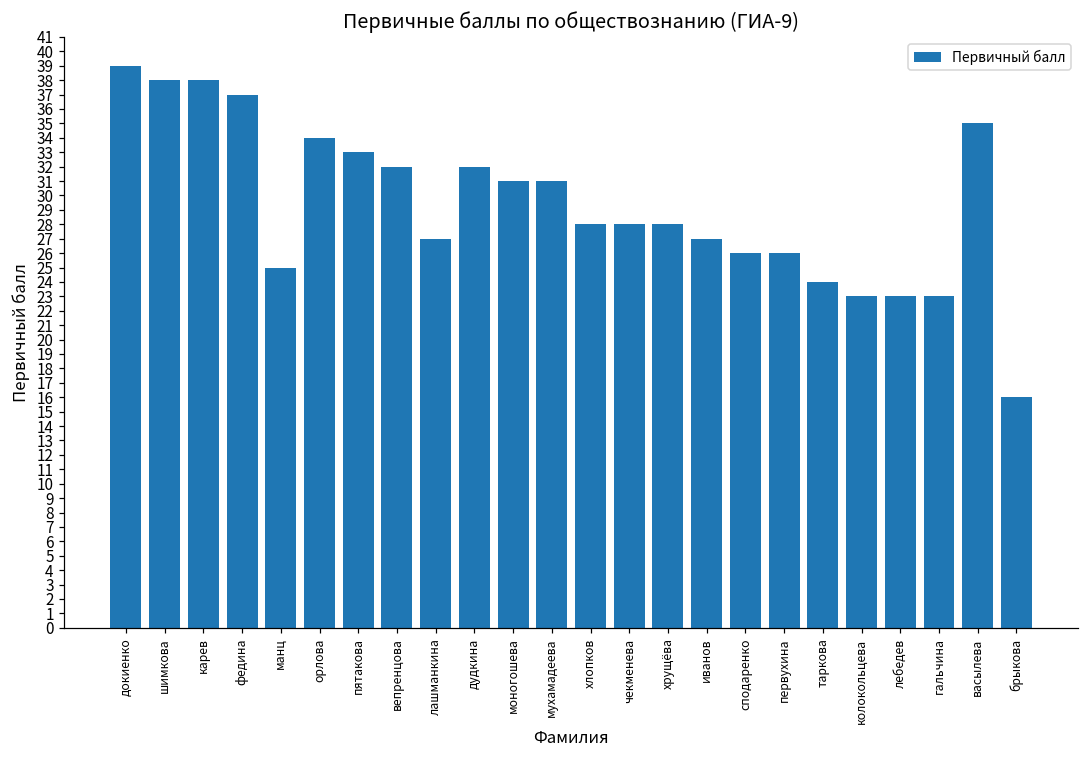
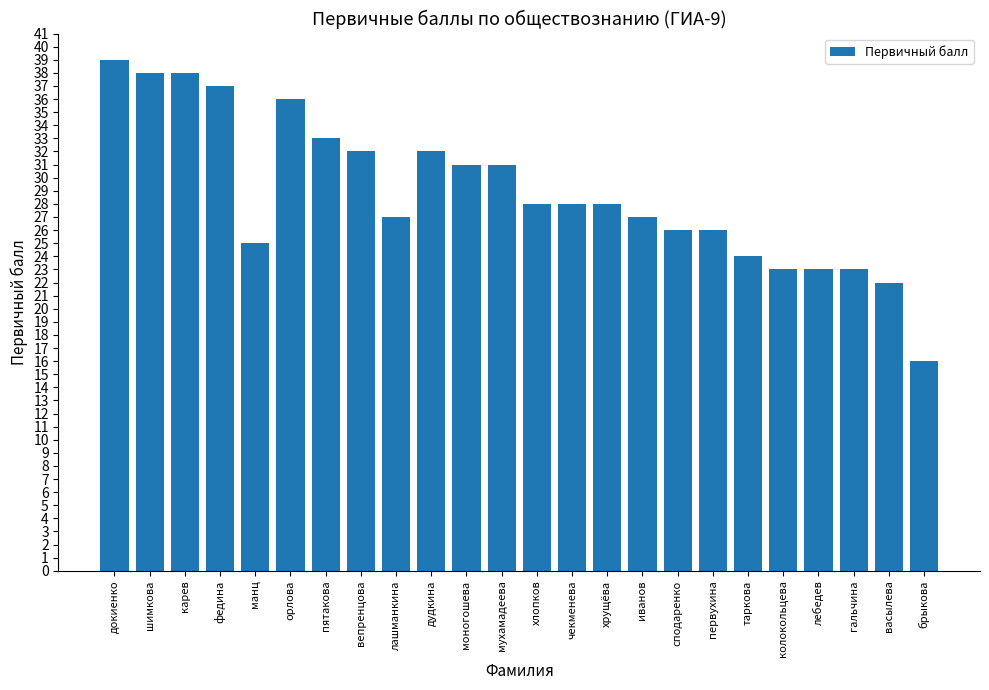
орлова: 34 -> 36
васылева: 35 -> 22
